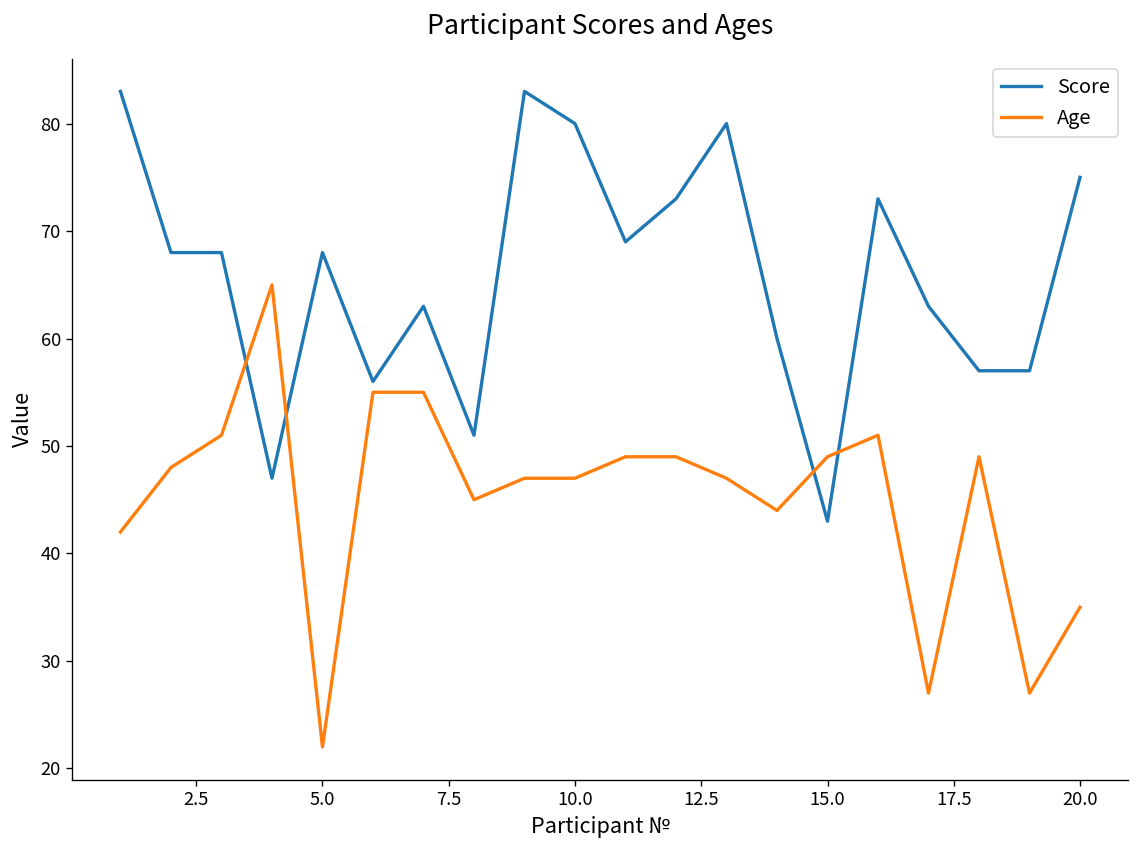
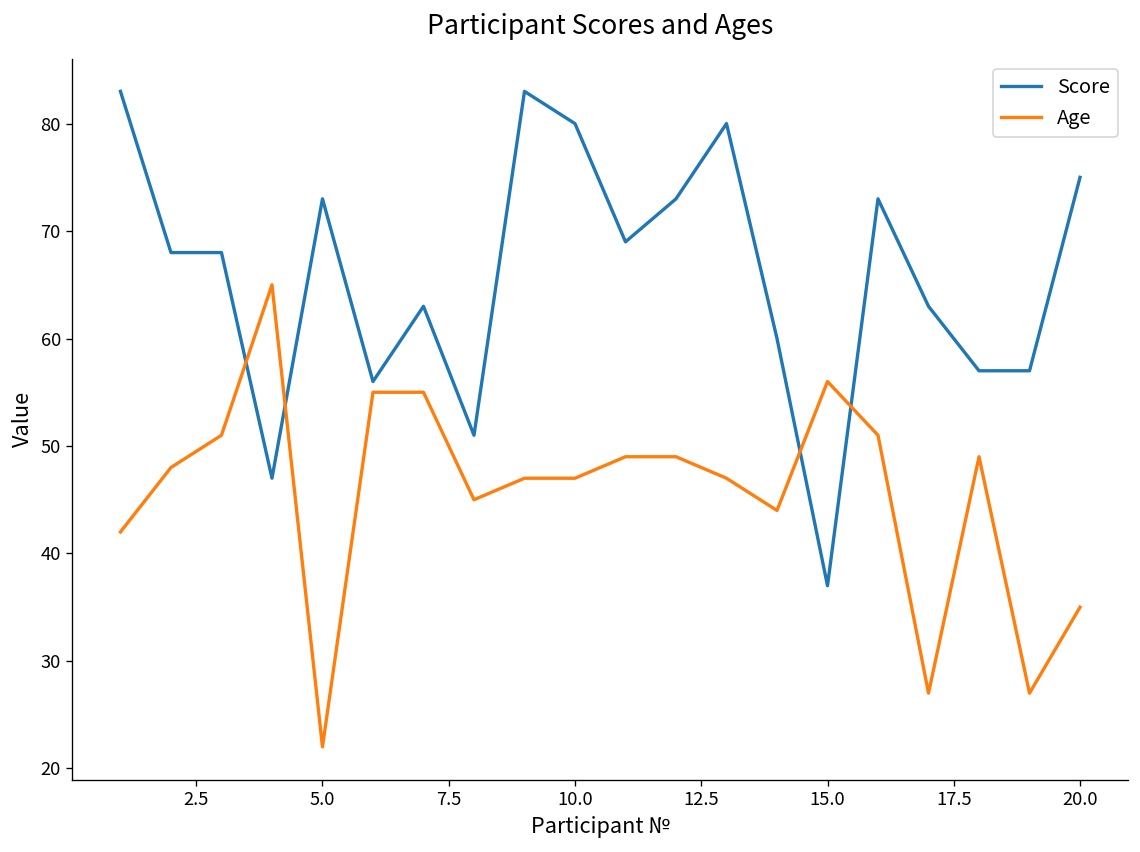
Score, 5.0: 68 -> 73
Score, 15.0: 43 -> 37
Age, 15.0: 49 -> 56
